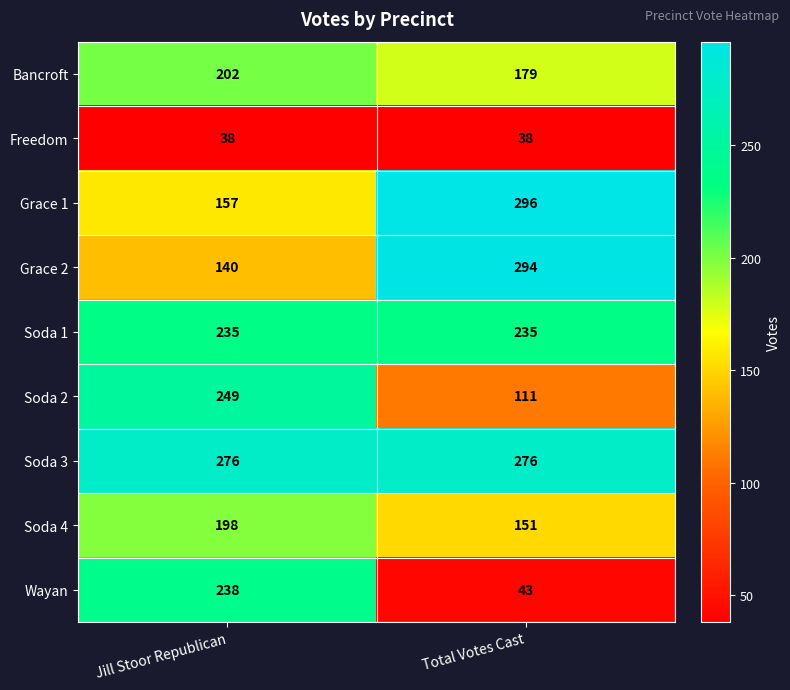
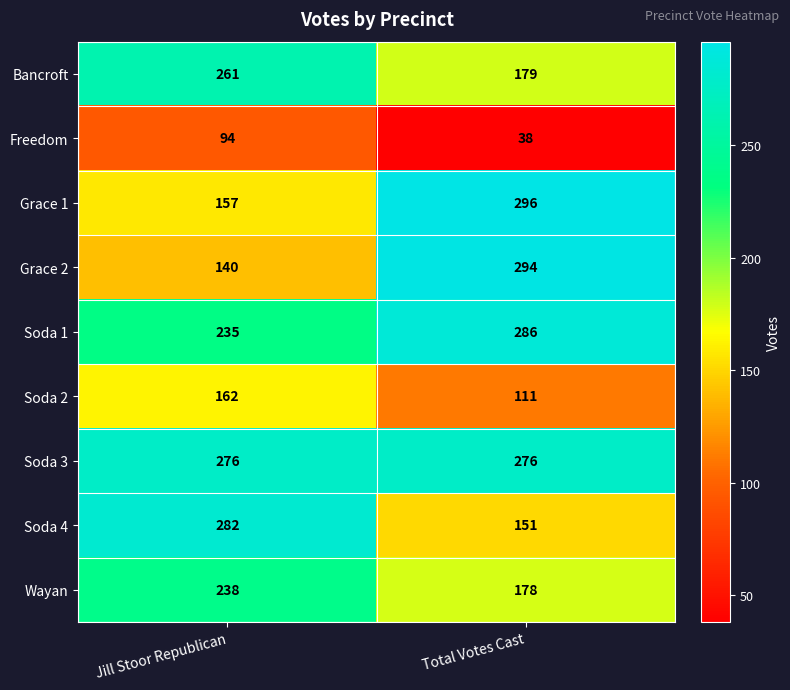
Bancroft, Jill Stoor Republican: 202 -> 261
Freedom, Jill Stoor Republican: 38 -> 94
Soda 1, Total Votes Cast: 235 -> 286
Soda 2, Jill Stoor Republican: 249 -> 162
Soda 4, Jill Stoor Republican: 198 -> 282
Wayan, Total Votes Cast: 43 -> 178
